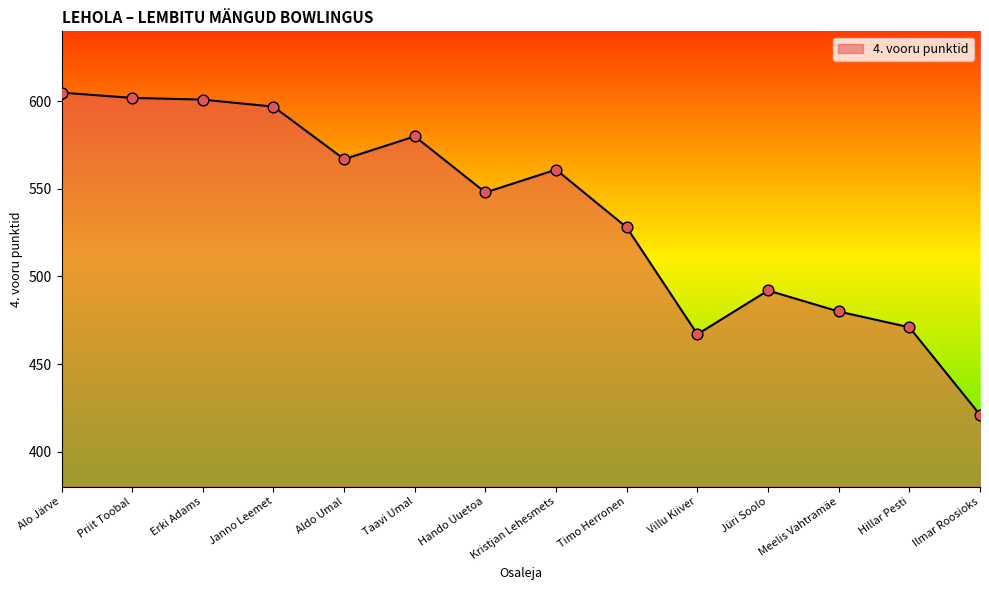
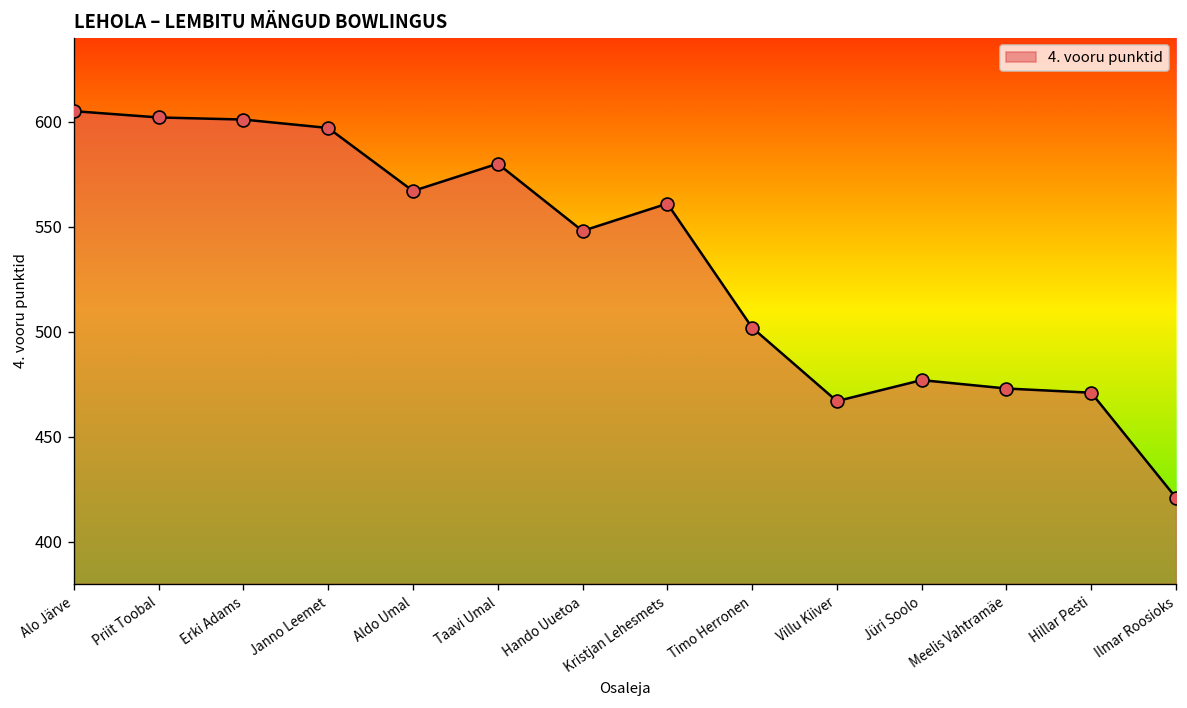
Timo Herronen: 528 -> 502
Jüri Soolo: 492 -> 477
Meelis Vahtramäe: 480 -> 473
